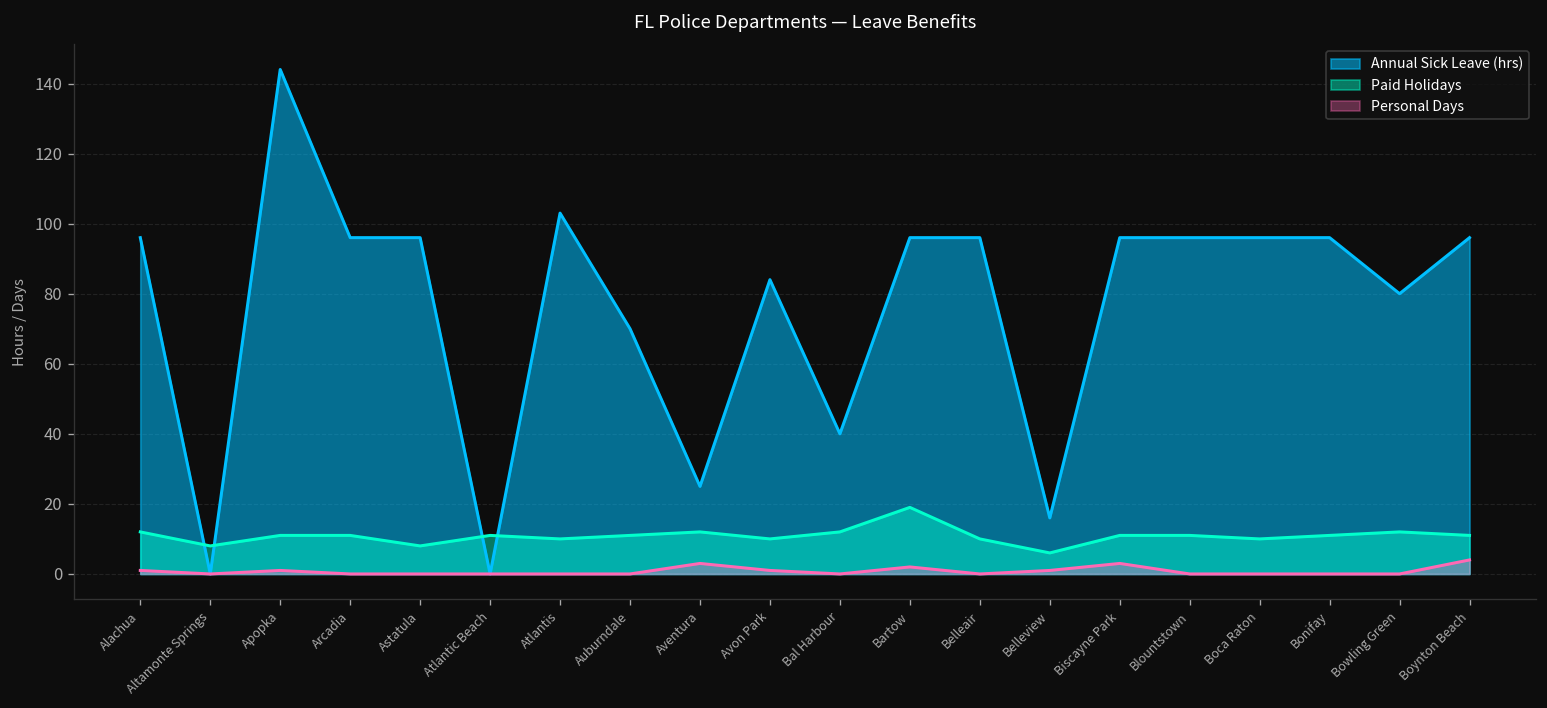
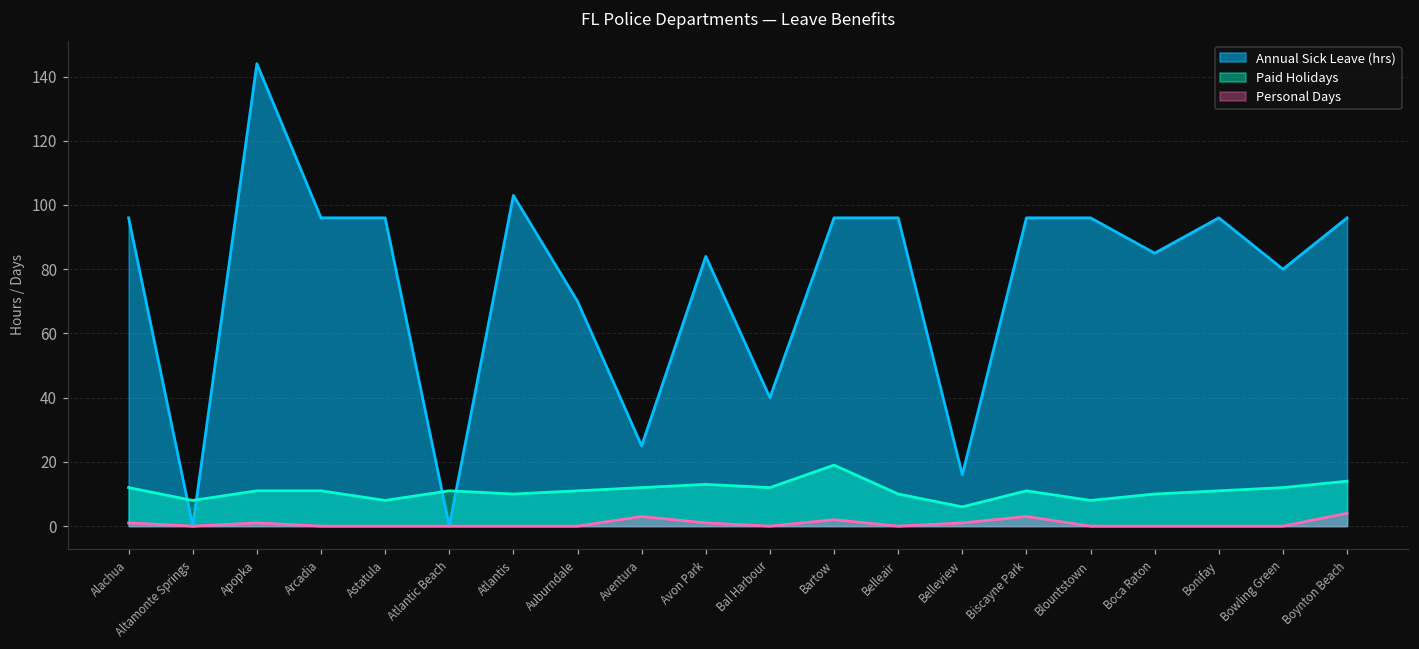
Paid Holidays, Avon Park: 10 -> 13
Paid Holidays, Blountstown: 11 -> 8
Annual Sick Leave (hrs), Boca Raton: 96 -> 85
Paid Holidays, Boynton Beach: 11 -> 14
